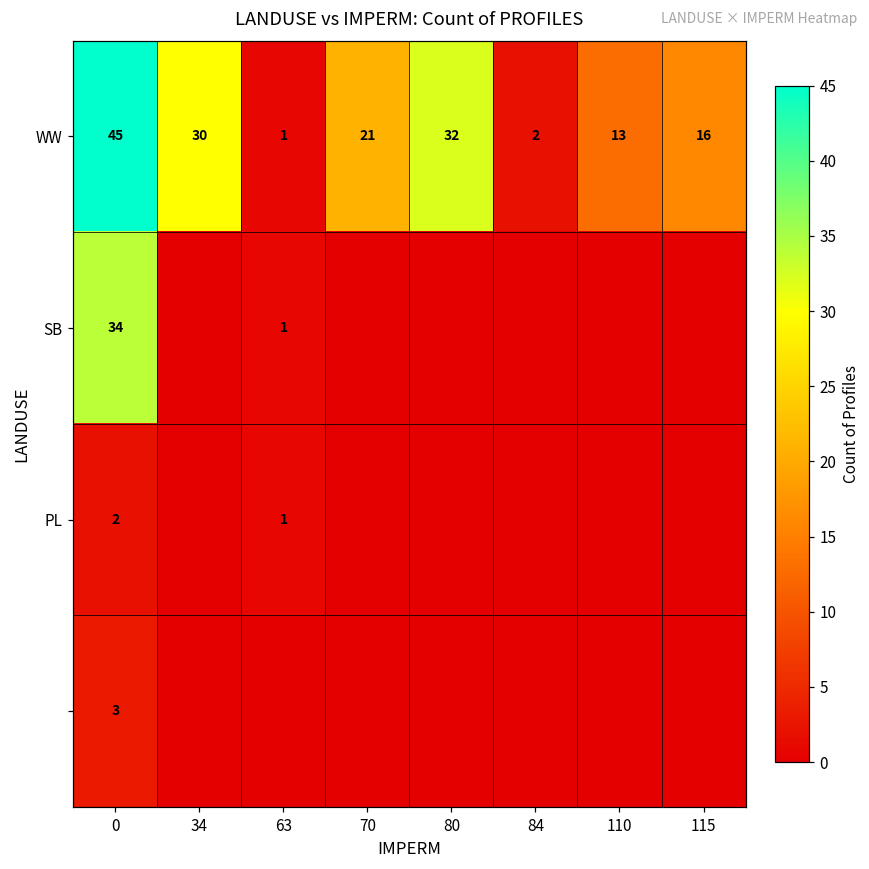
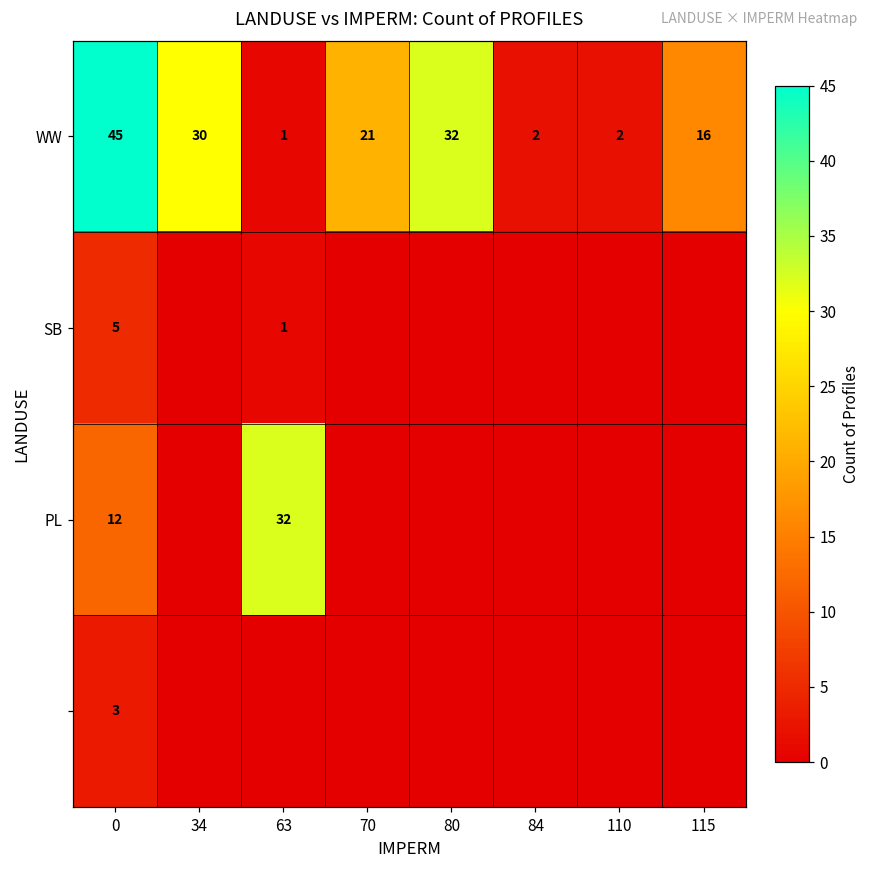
WW, 110: 13 -> 2
SB, 0: 34 -> 5
PL, 0: 2 -> 12
PL, 63: 1 -> 32
